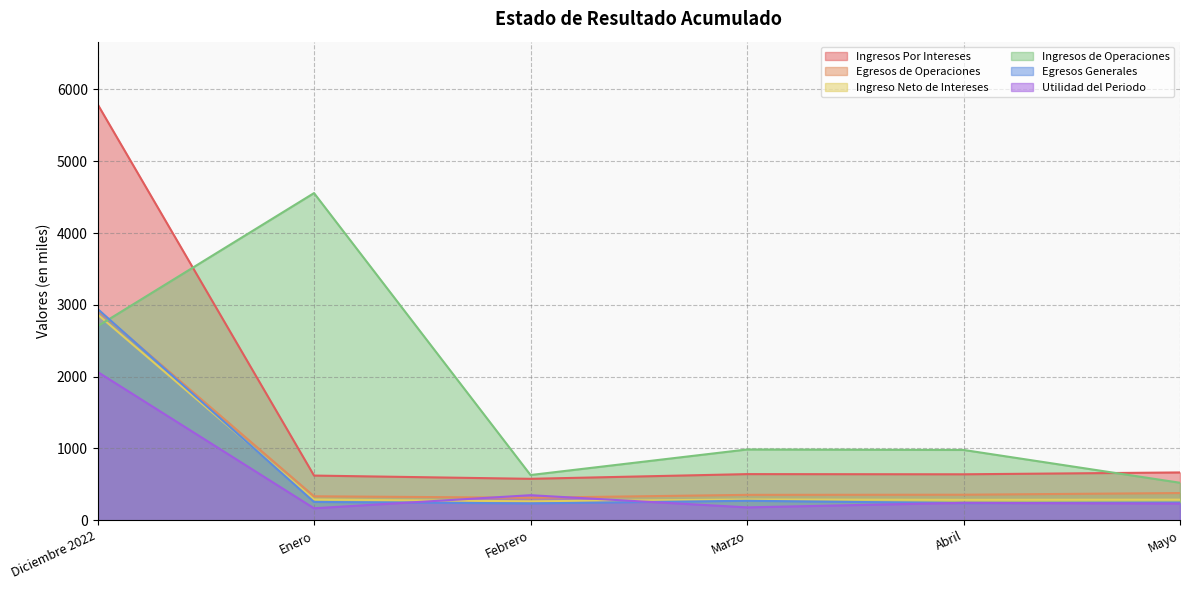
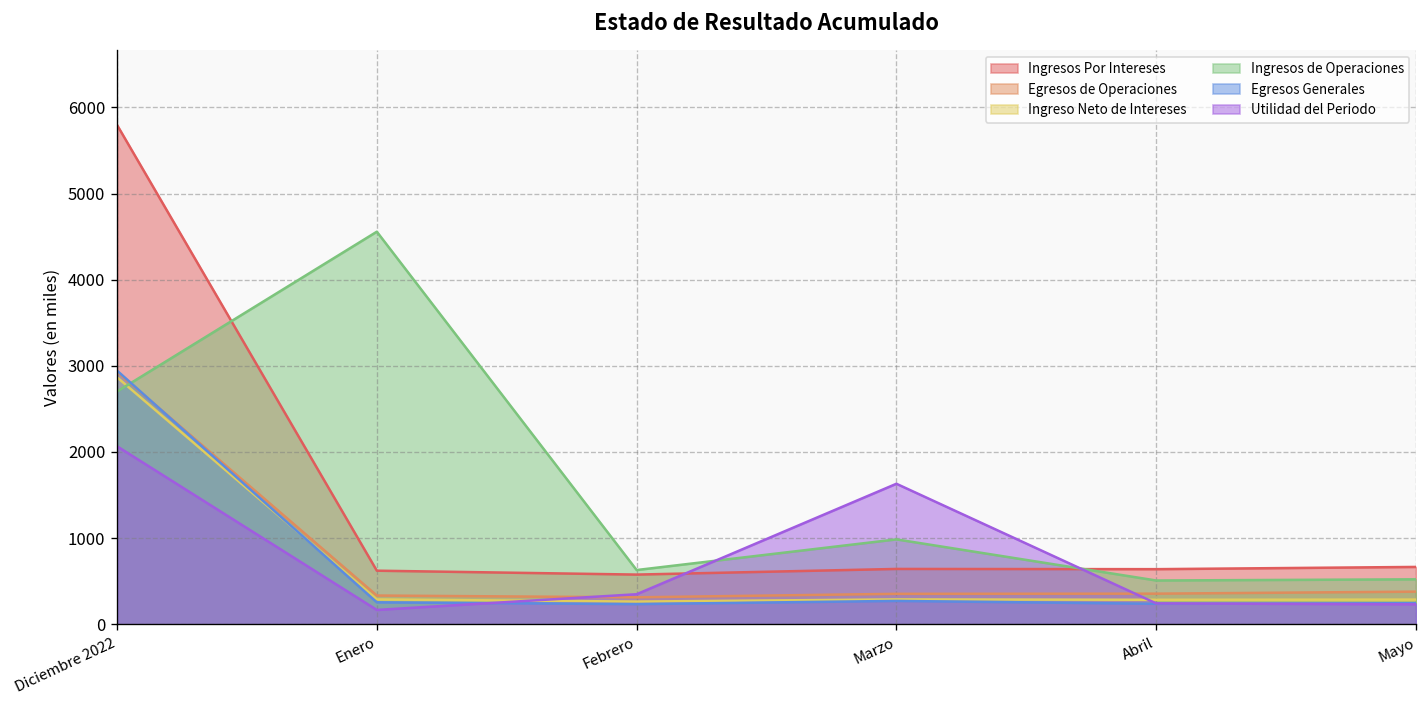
Utilidad del Periodo, Marzo: 200 -> 1600
Ingresos de Operaciones, Abril: 1000 -> 500
